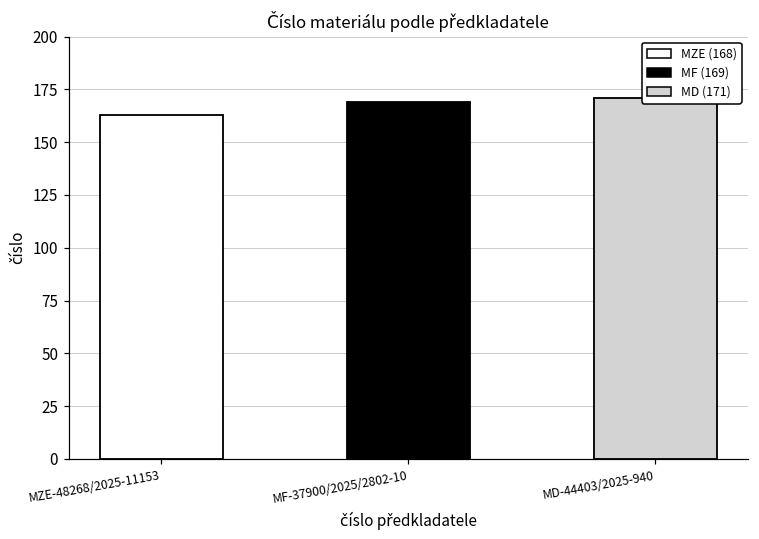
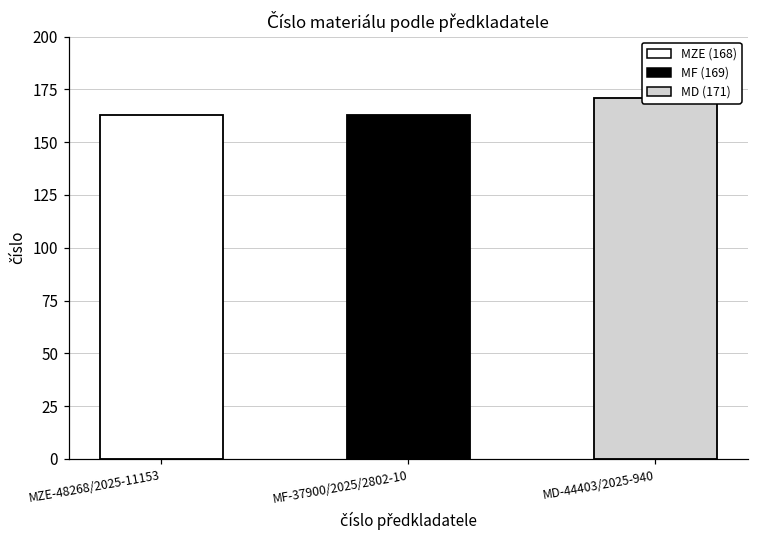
MF-37900/2025/2802-10: 169 -> 163
